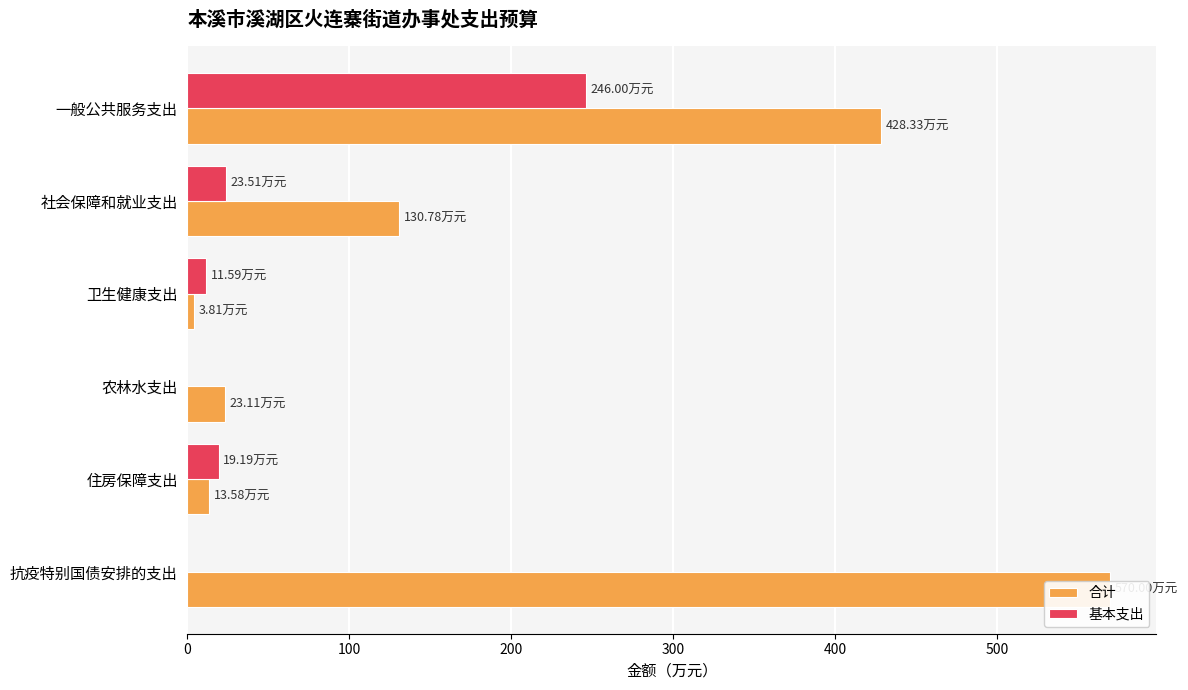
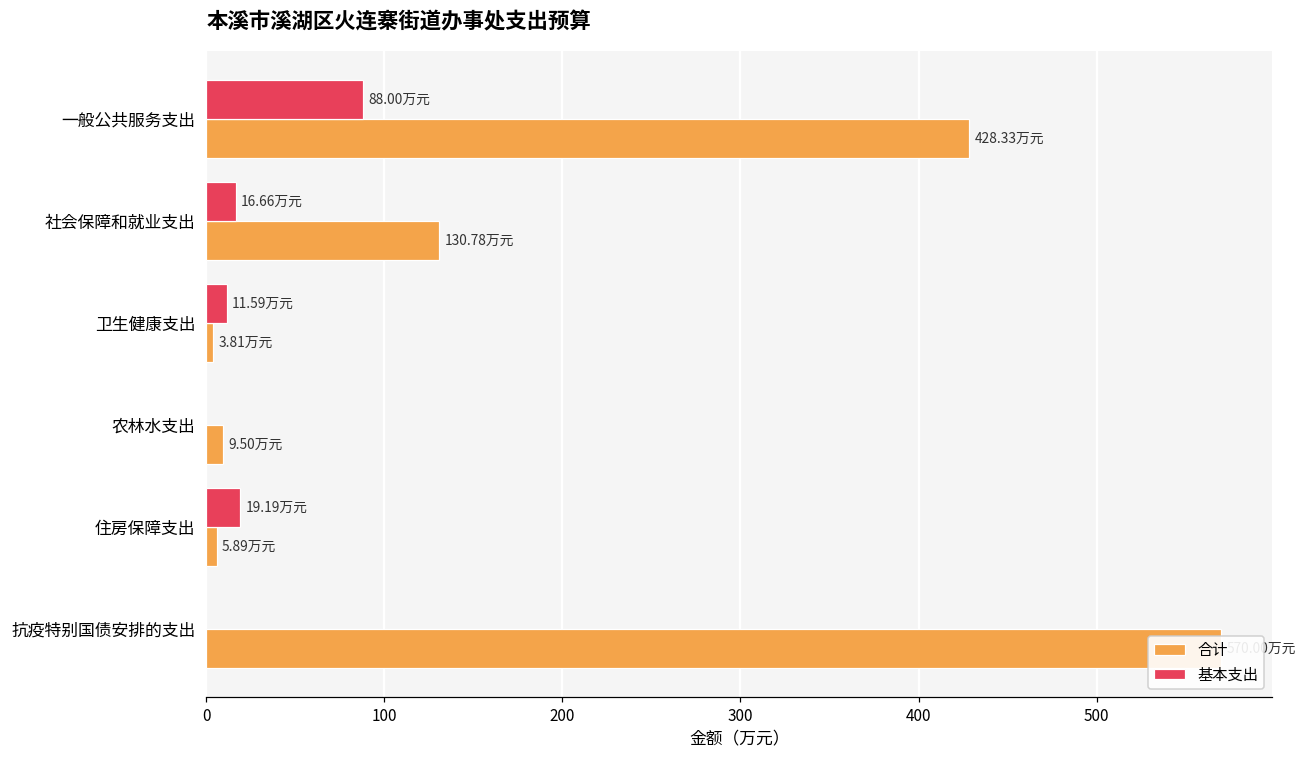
基本支出, 一般公共服务支出: 246.00 -> 88.00
基本支出, 社会保障和就业支出: 23.51 -> 16.66
合计, 农林水支出: 23.11 -> 9.50
合计, 住房保障支出: 13.58 -> 5.89
